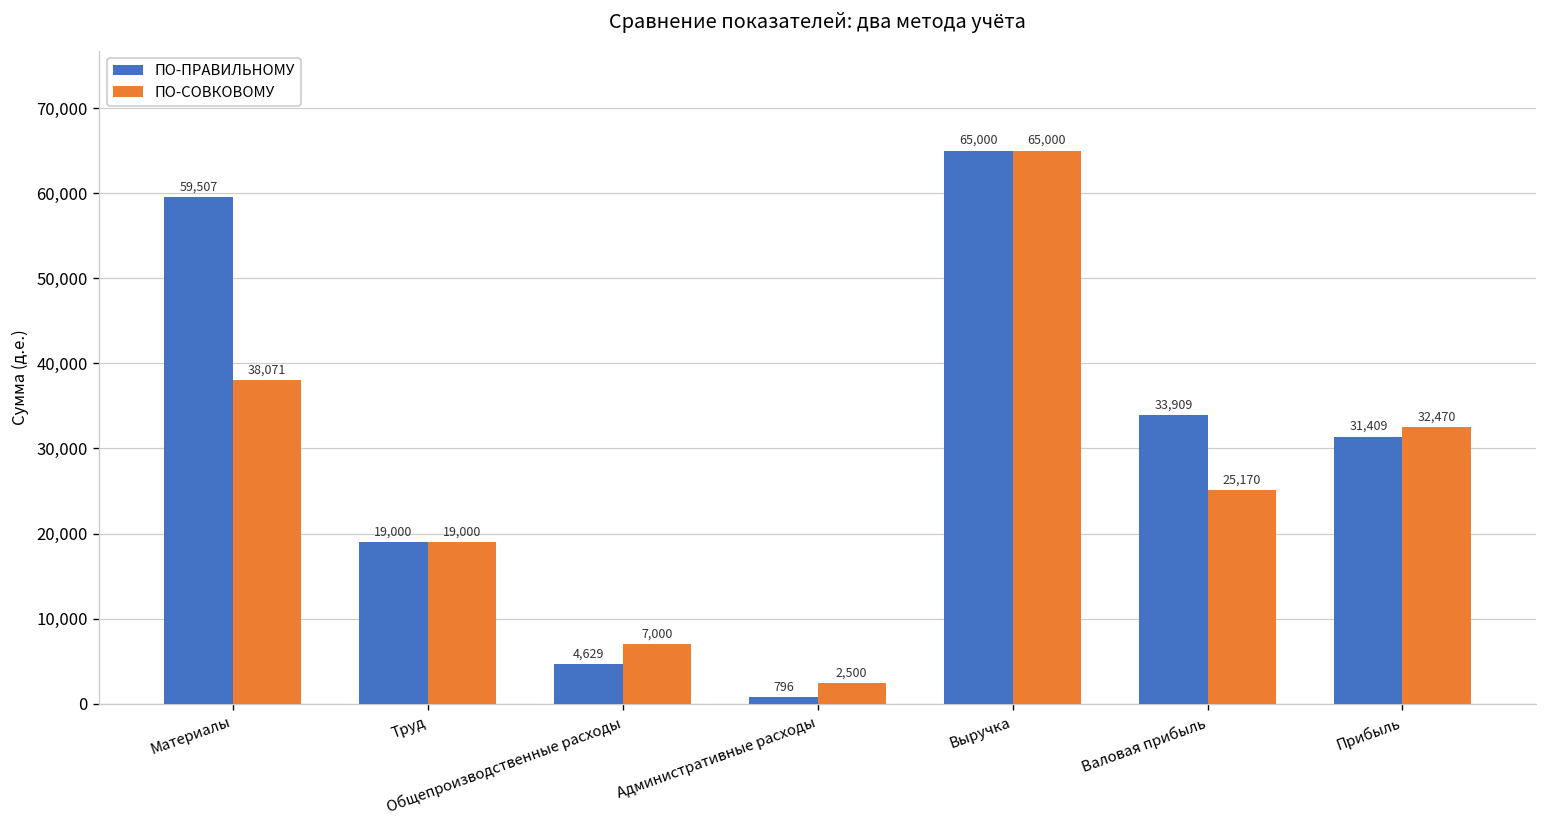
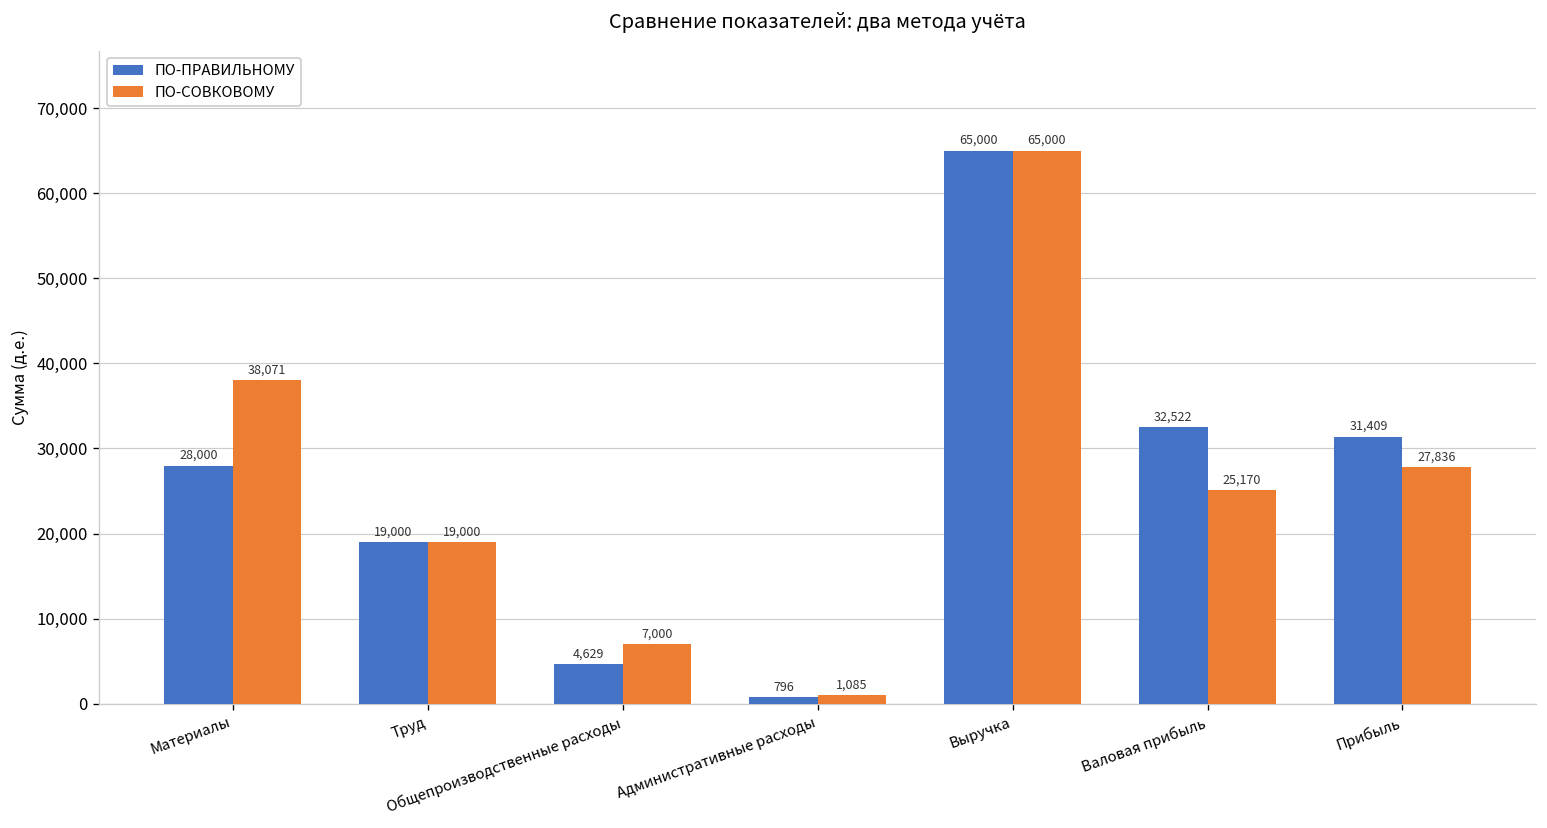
ПО-ПРАВИЛЬНОМУ, Материалы: 59,507 -> 28,000
ПО-СОВКОВОМУ, Административные расходы: 2,500 -> 1,085
ПО-ПРАВИЛЬНОМУ, Валовая прибыль: 33,909 -> 32,522
ПО-СОВКОВОМУ, Прибыль: 32,470 -> 27,836
